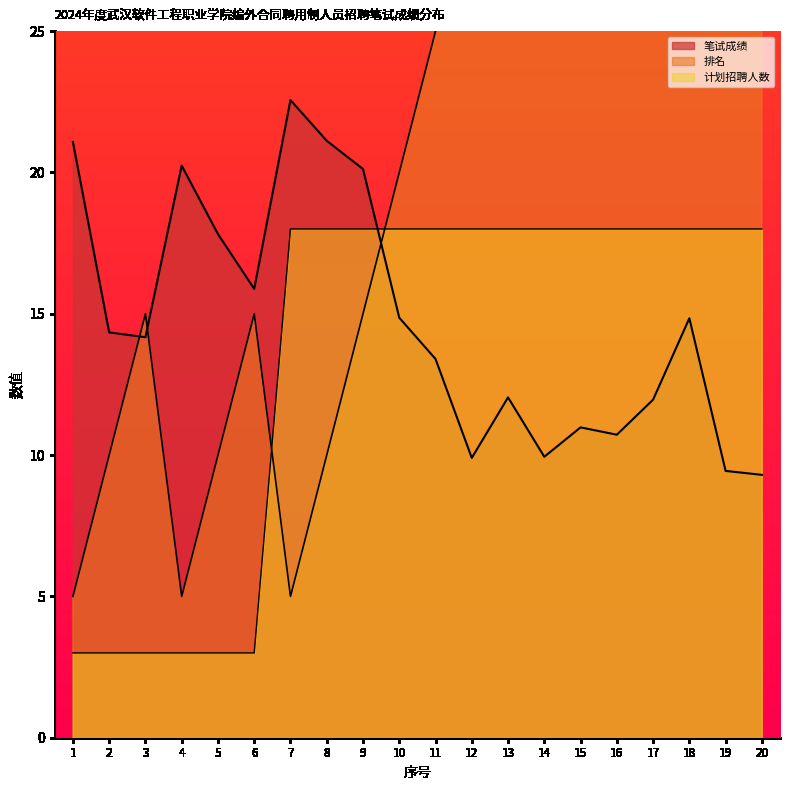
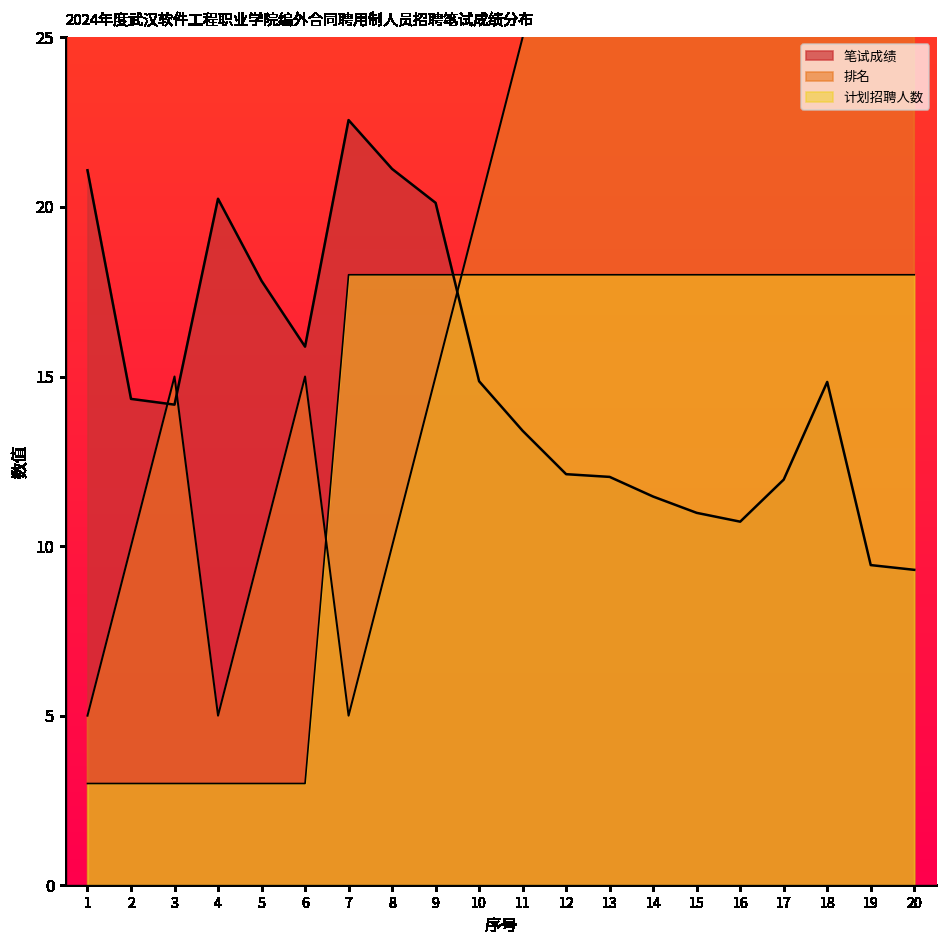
笔试成绩, 12: 9.9 -> 12.1
笔试成绩, 14: 9.9 -> 11.5
